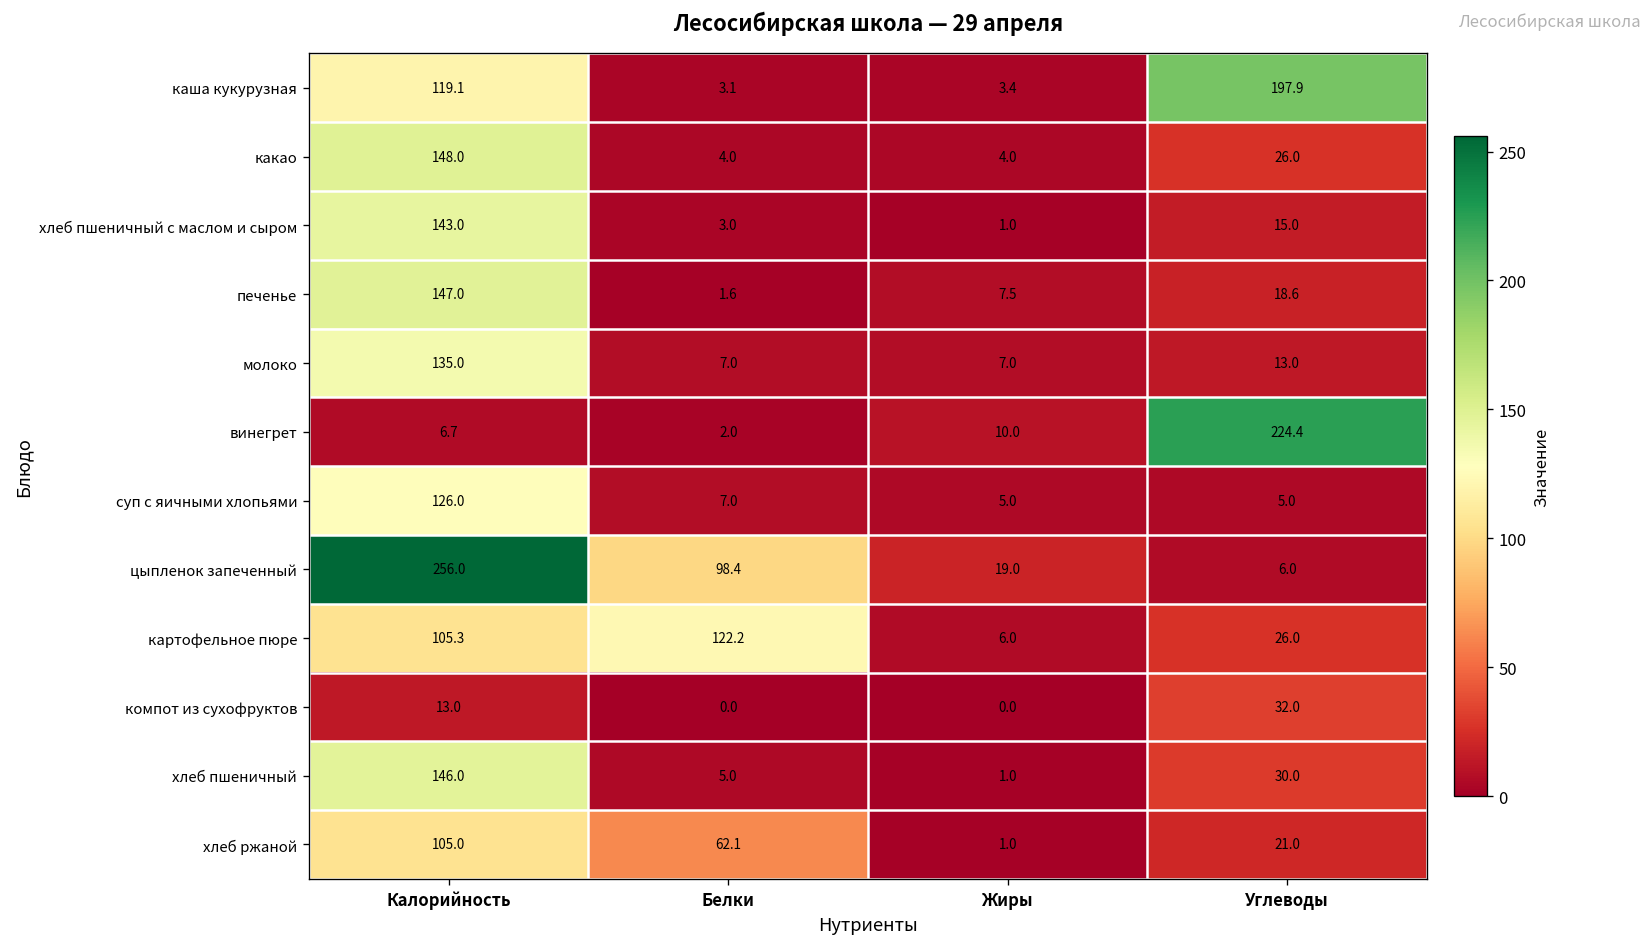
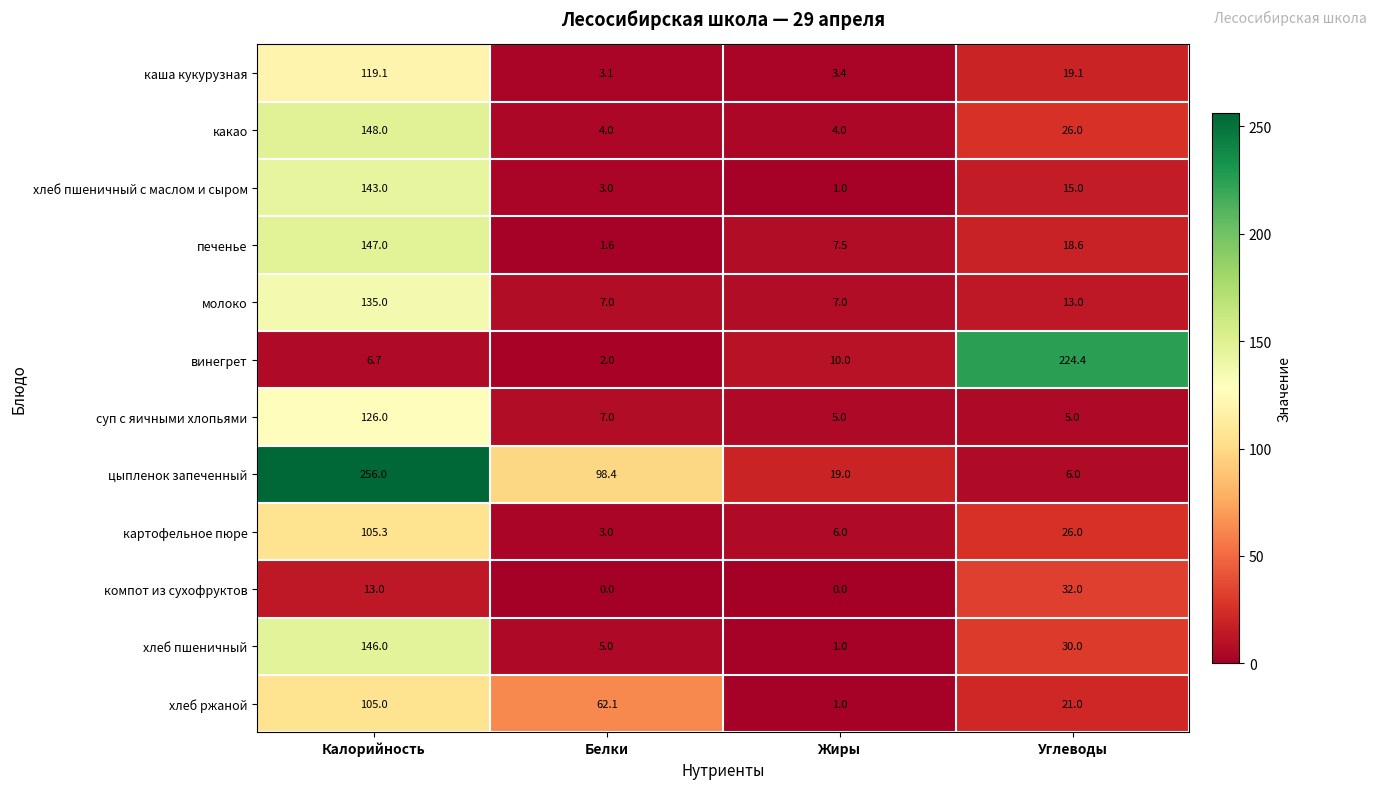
каша кукурузная, Углеводы: 197.9 -> 19.1
картофельное пюре, Белки: 122.2 -> 3.0
